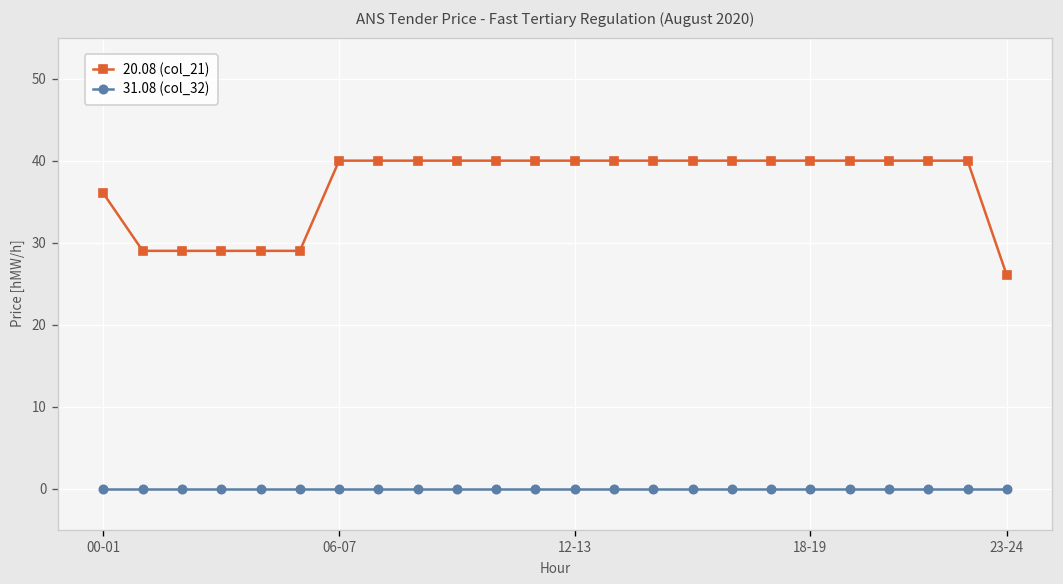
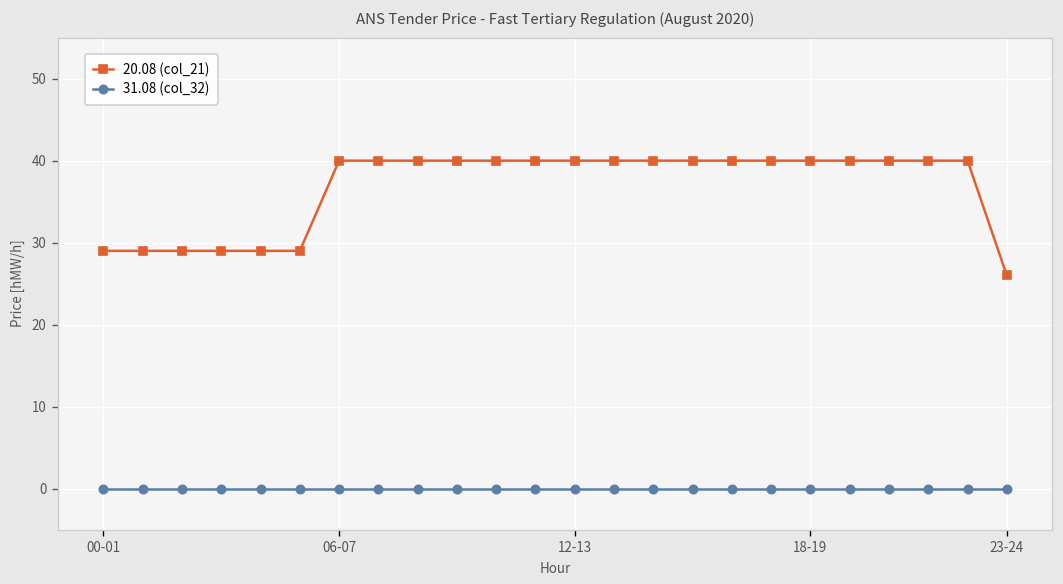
20.08 (col_21), 00-01: 36 -> 29
